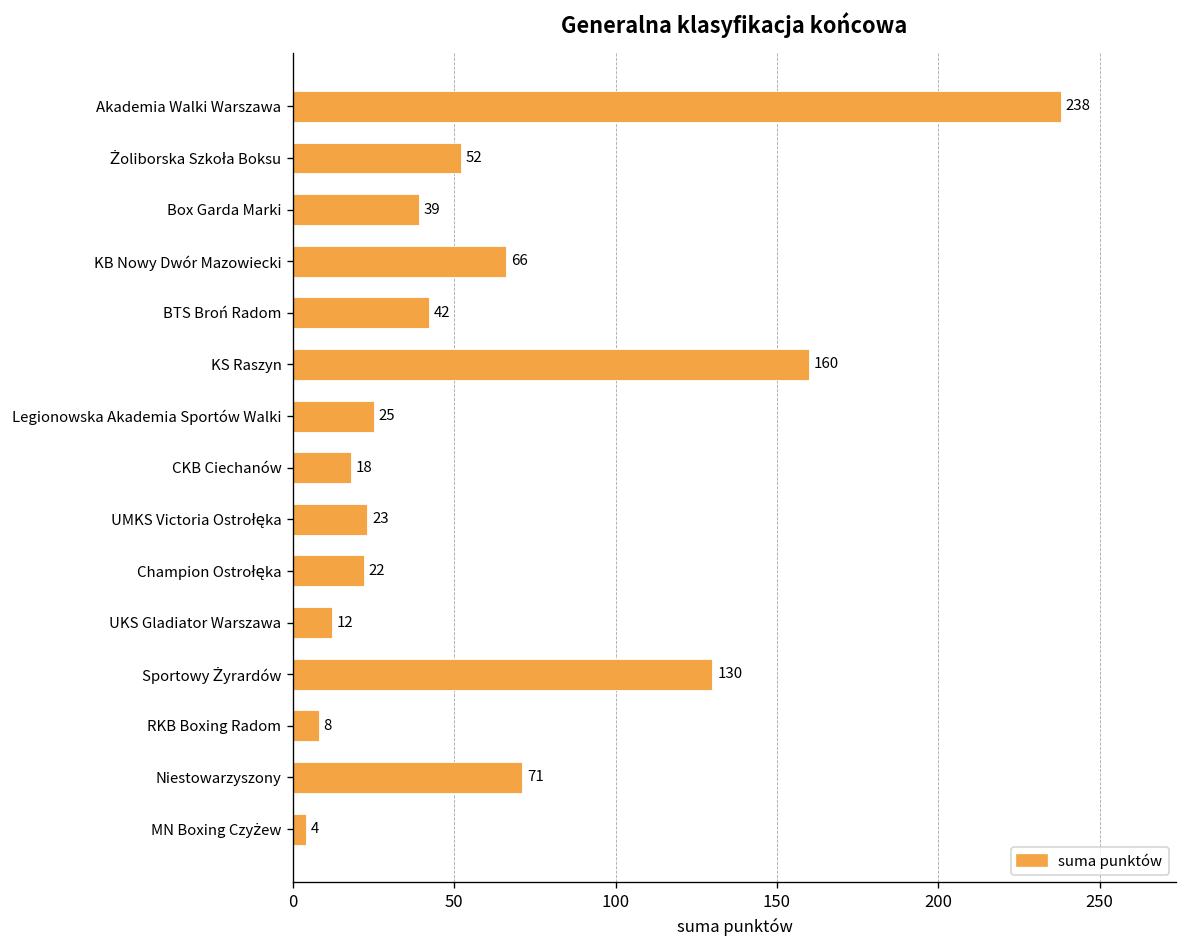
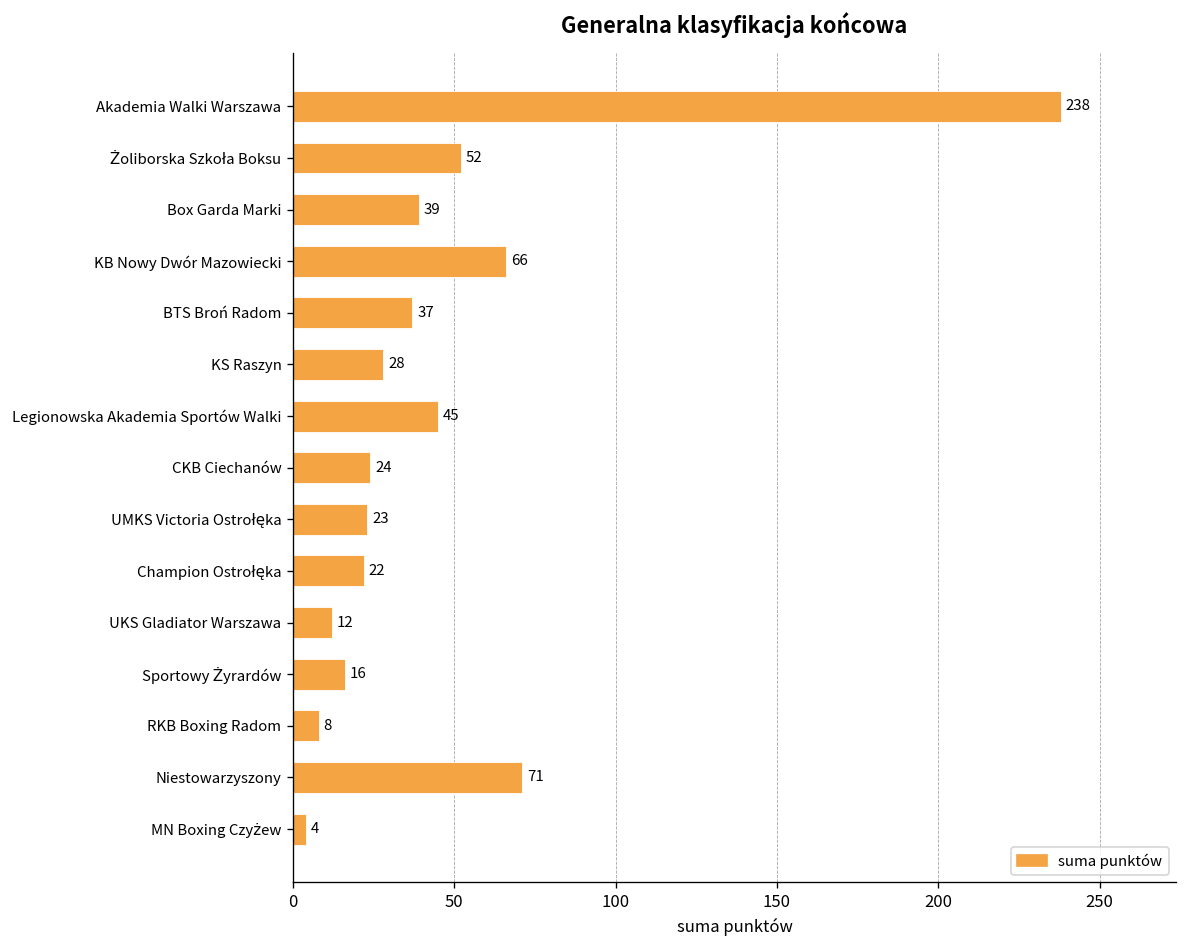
BTS Broń Radom: 42 -> 37
KS Raszyn: 160 -> 28
Legionowska Akademia Sportów Walki: 25 -> 45
CKB Ciechanów: 18 -> 24
Sportowy Żyrardów: 130 -> 16
